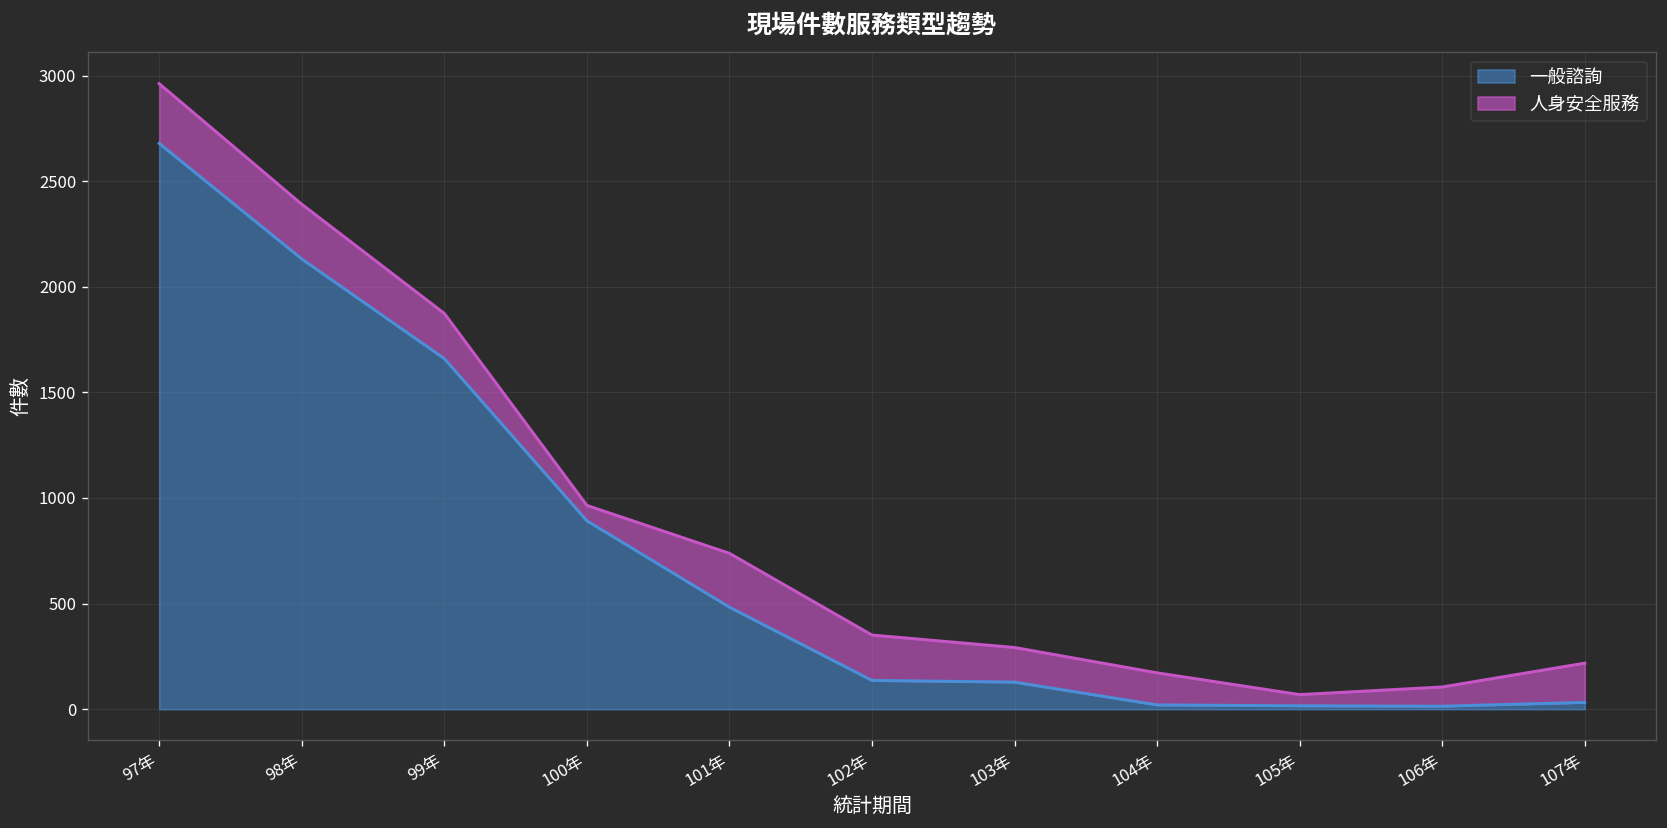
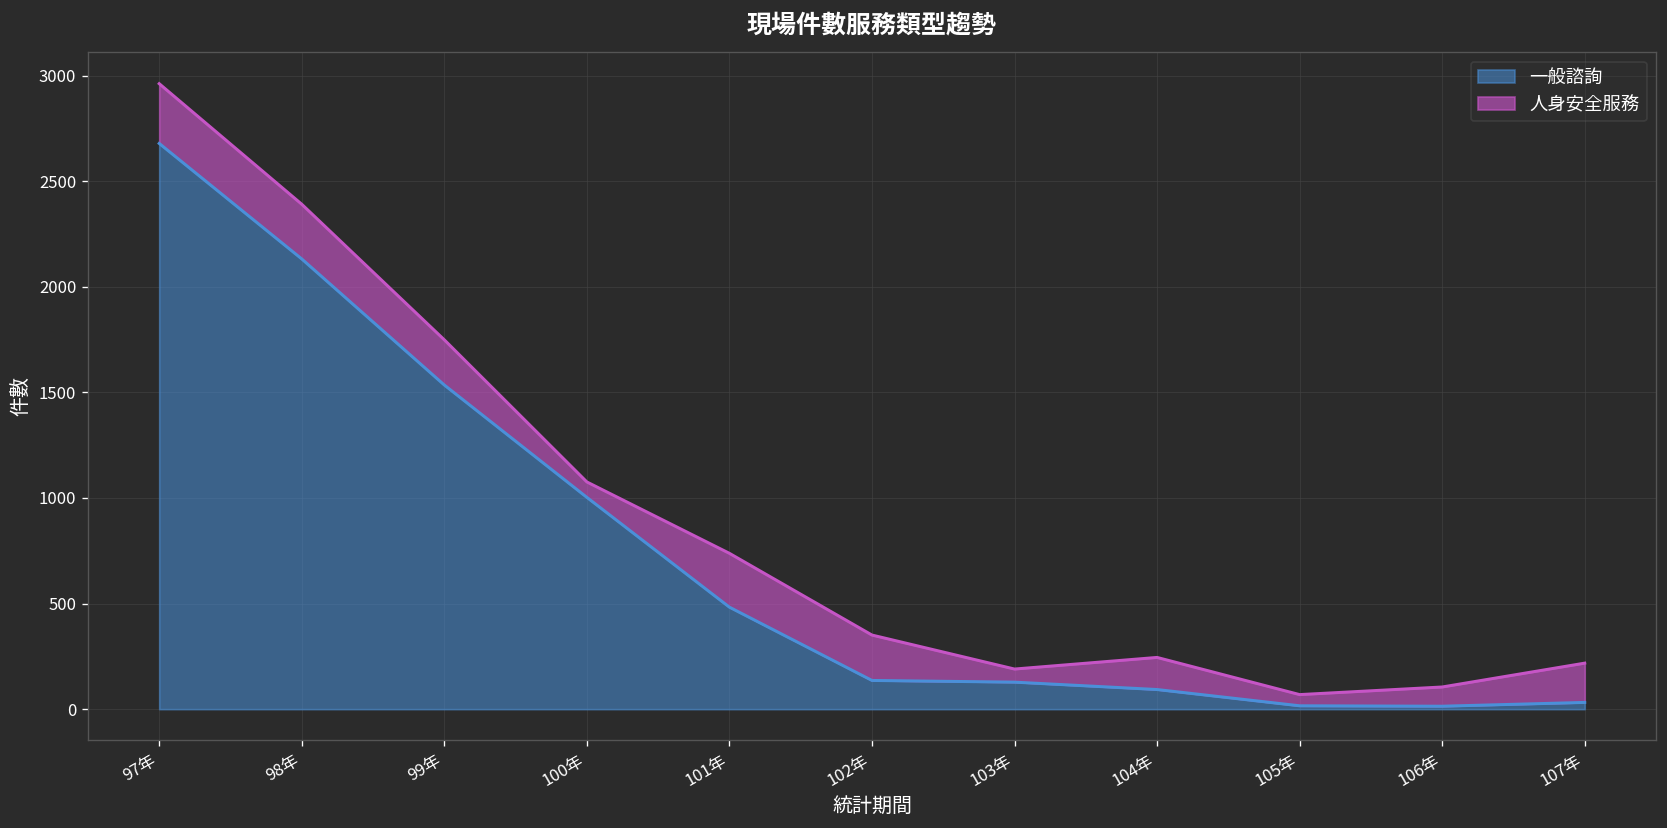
一般諮詢, 99年: 1660 -> 1540
一般諮詢, 100年: 890 -> 1000
人身安全服務, 103年: 160 -> 60
一般諮詢, 104年: 20 -> 90
